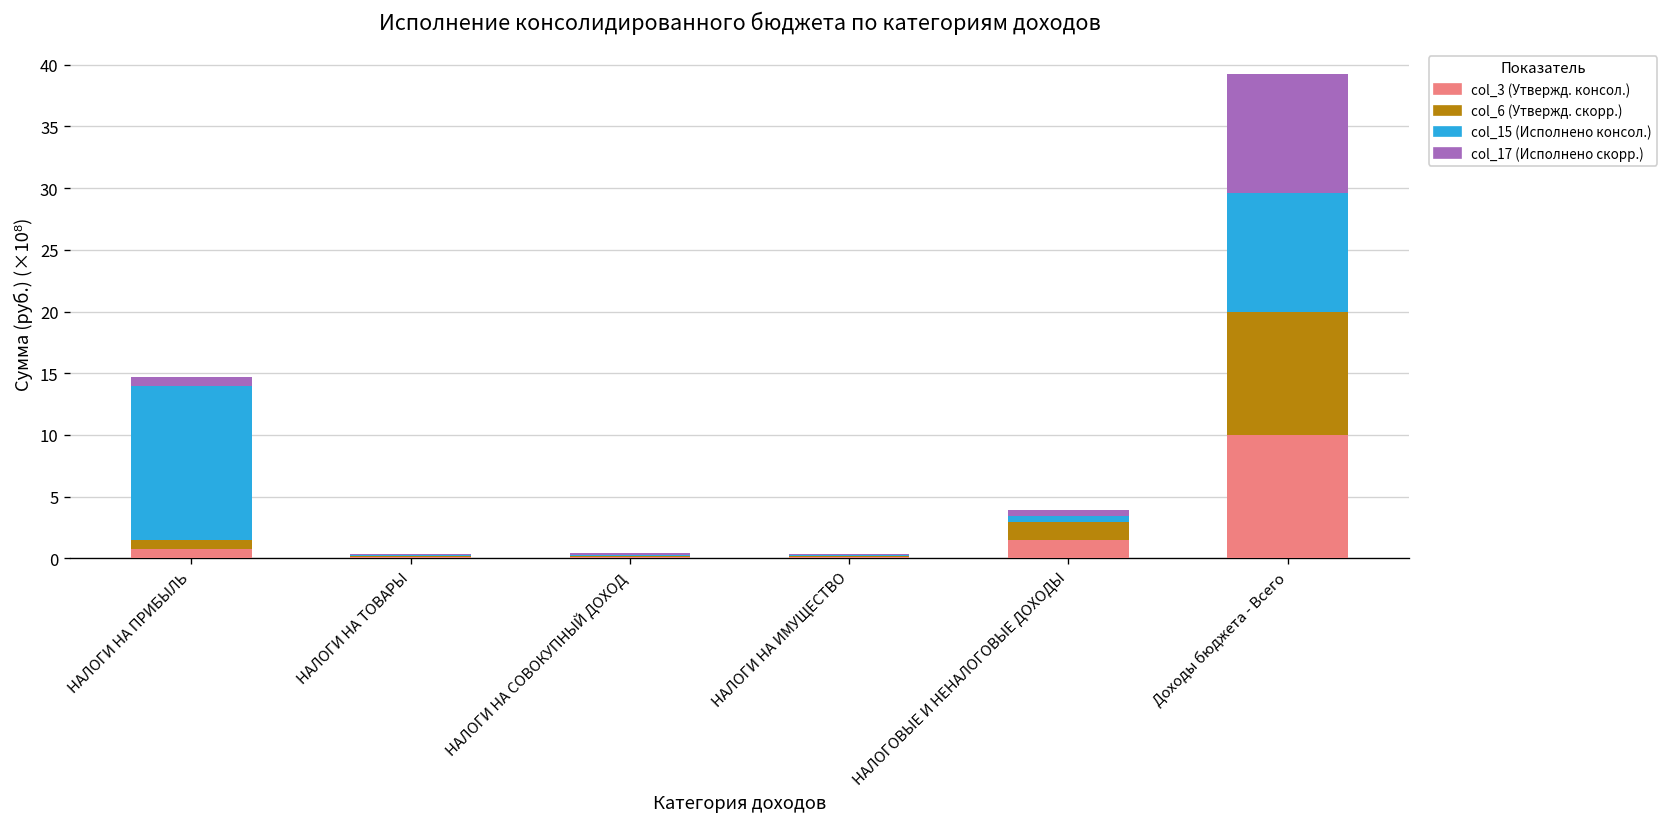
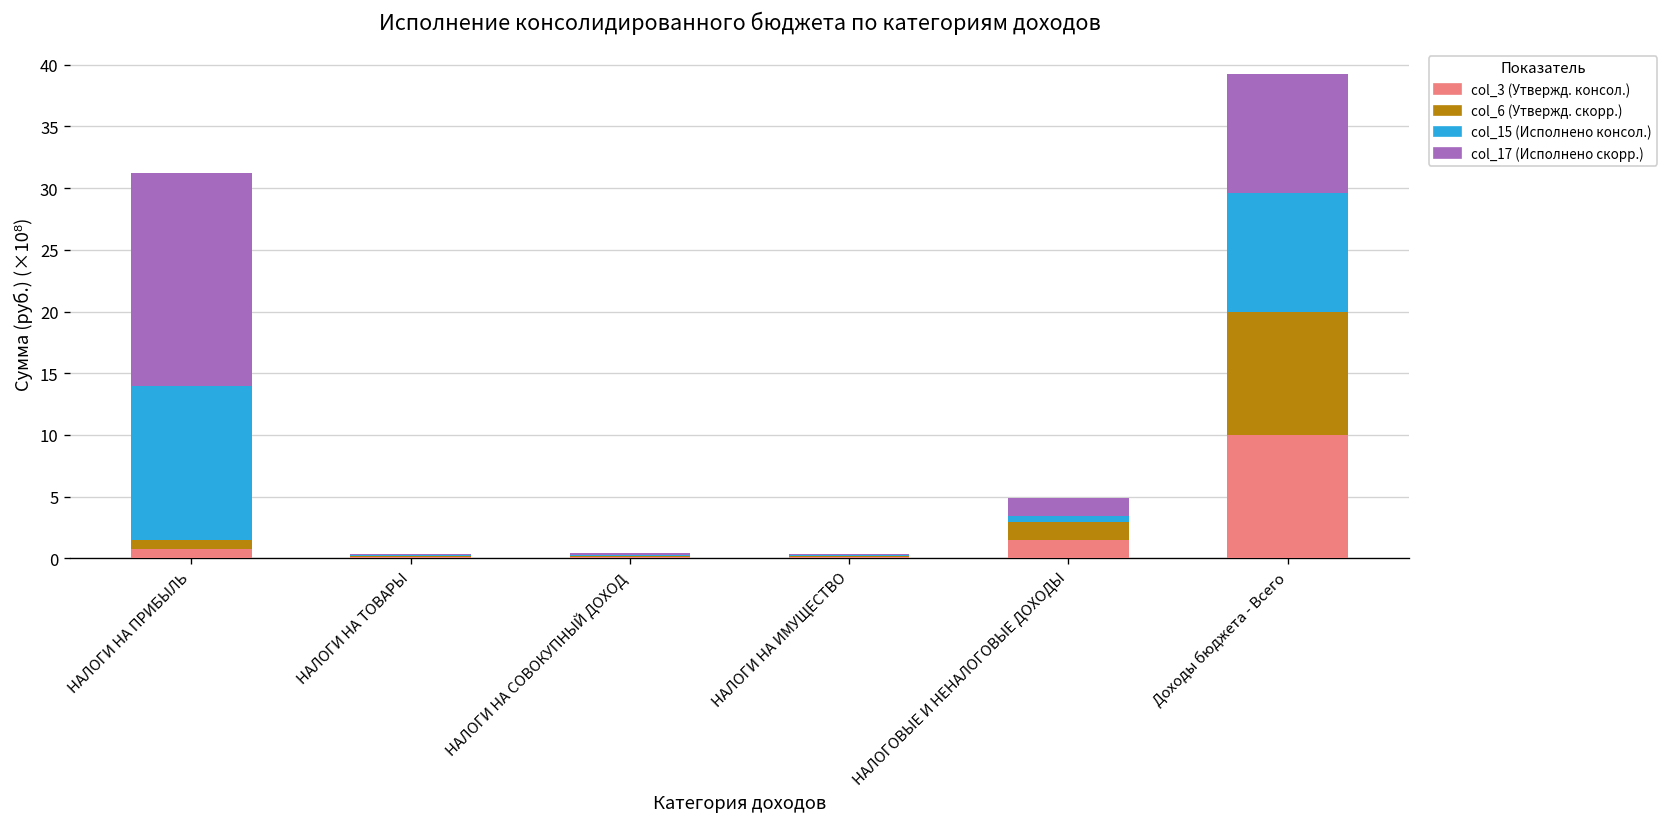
col_17 (Исполнено скорр.), НАЛОГИ НА ПРИБЫЛЬ: 0.7 -> 17.2
col_17 (Исполнено скорр.), НАЛОГОВЫЕ И НЕНАЛОГОВЫЕ ДОХОДЫ: 0.5 -> 1.5
